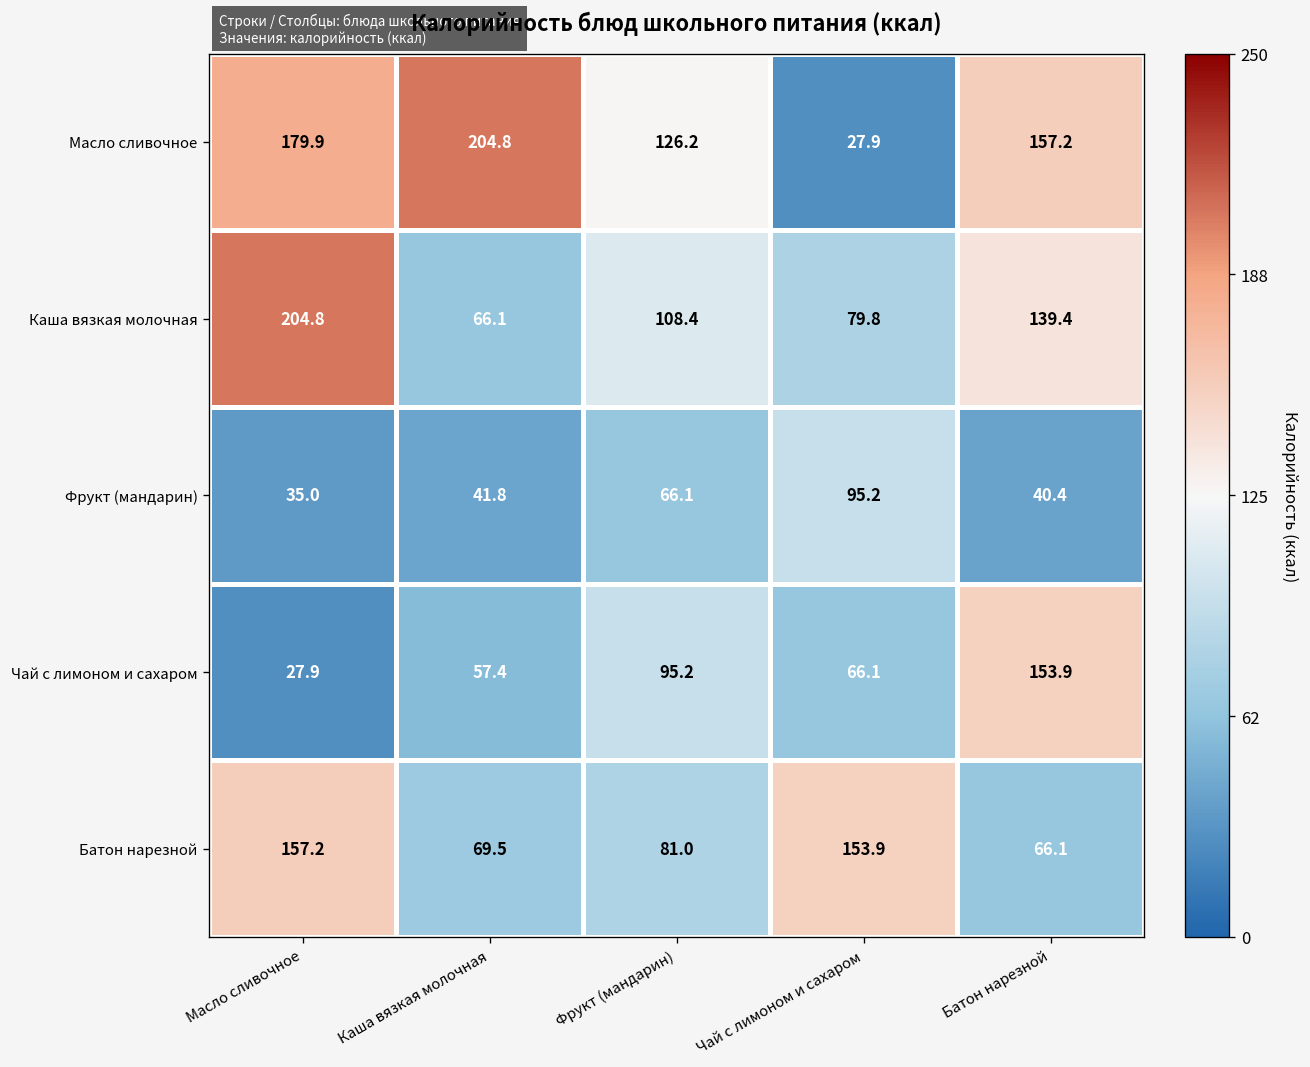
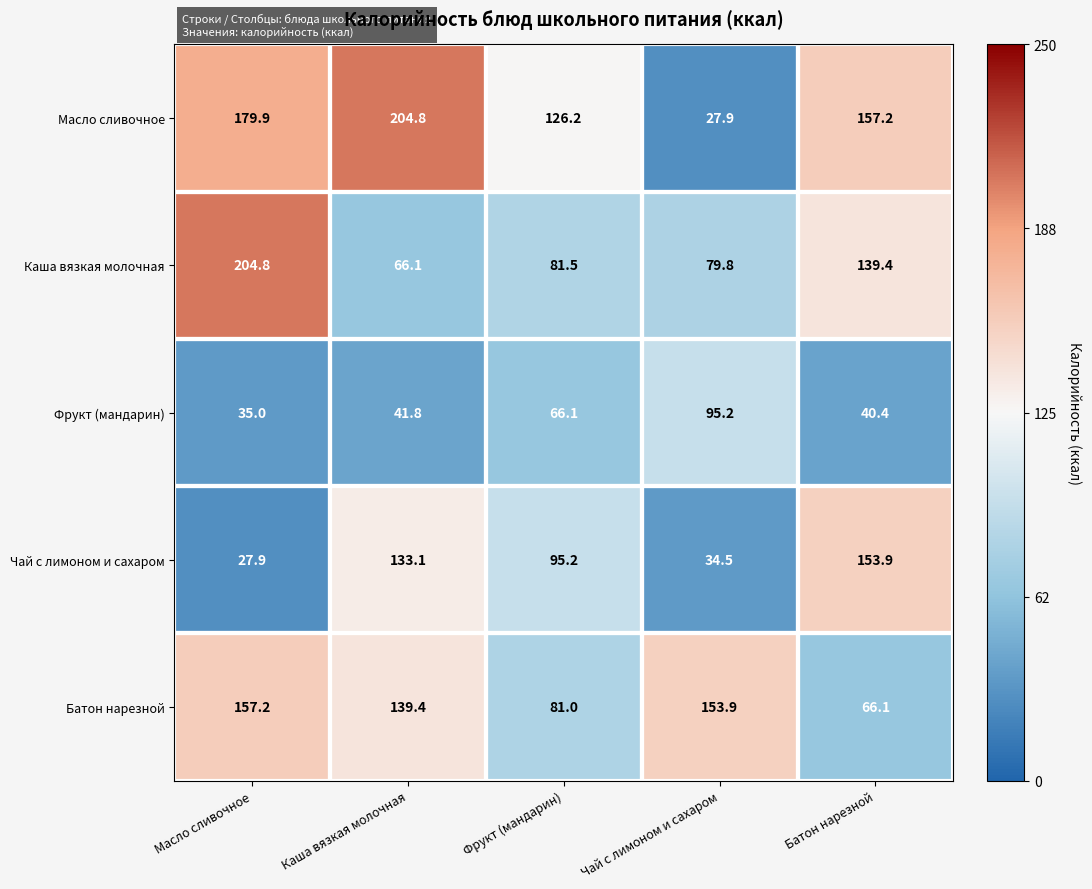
Каша вязкая молочная, Фрукт (мандарин): 108.4 -> 81.5
Чай с лимоном и сахаром, Каша вязкая молочная: 57.4 -> 133.1
Чай с лимоном и сахаром, Чай с лимоном и сахаром: 66.1 -> 34.5
Батон нарезной, Каша вязкая молочная: 69.5 -> 139.4
